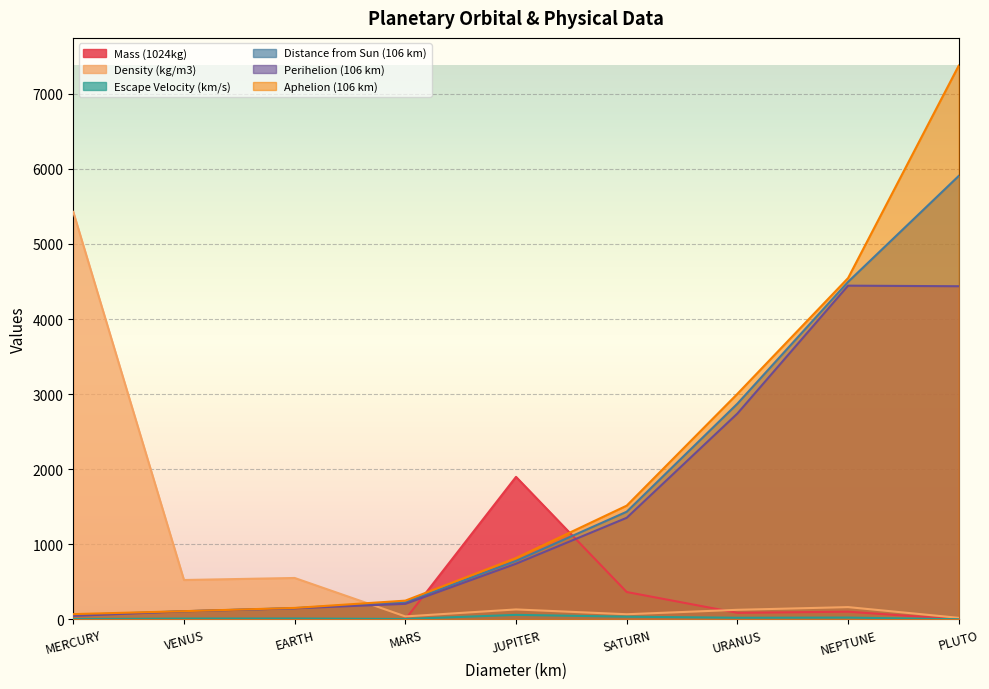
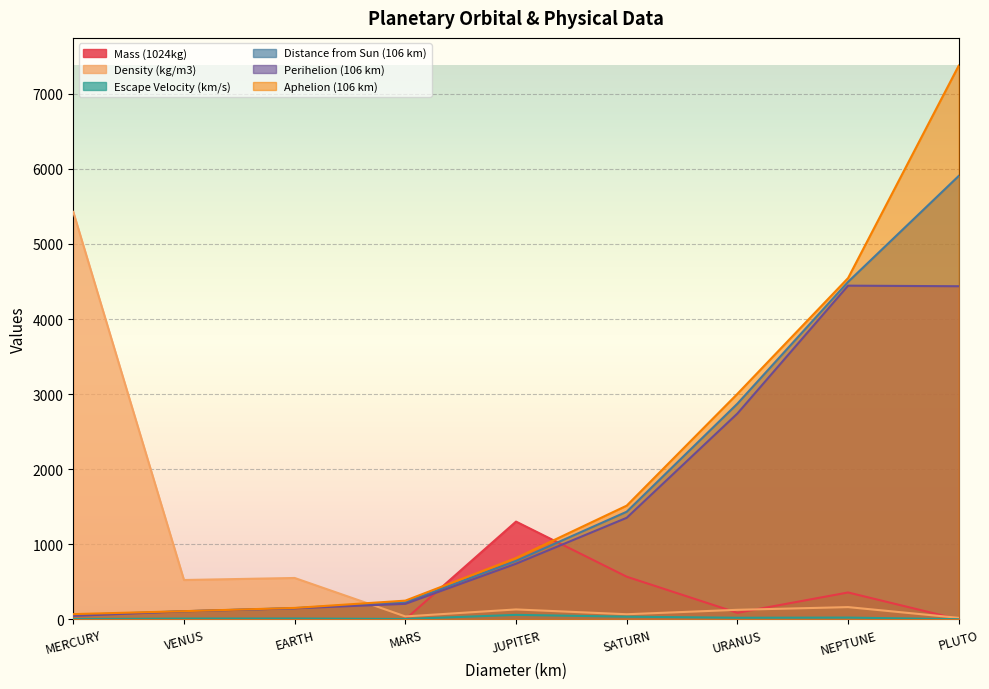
Mass (1024kg), JUPITER: 1900 -> 1300
Mass (1024kg), SATURN: 400 -> 600
Mass (1024kg), NEPTUNE: 100 -> 400
